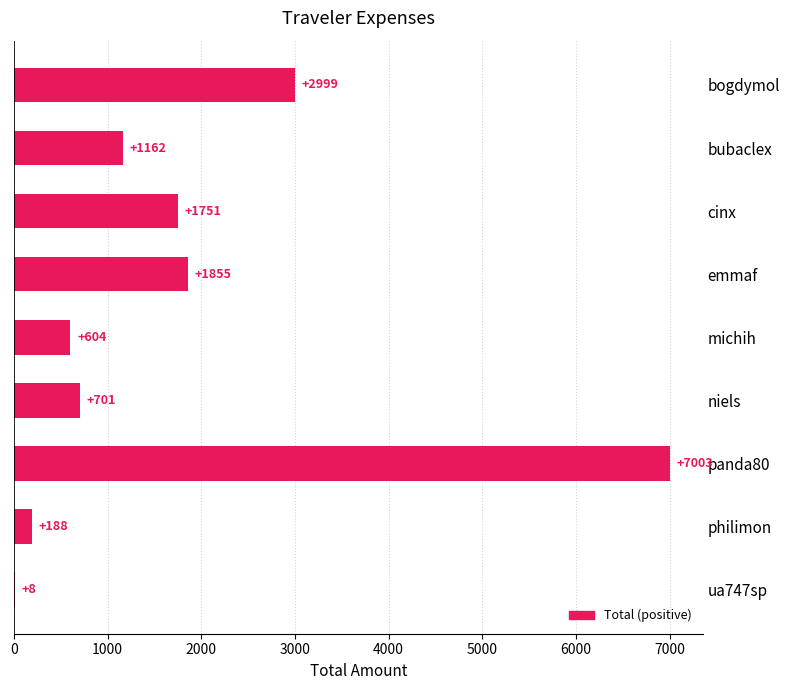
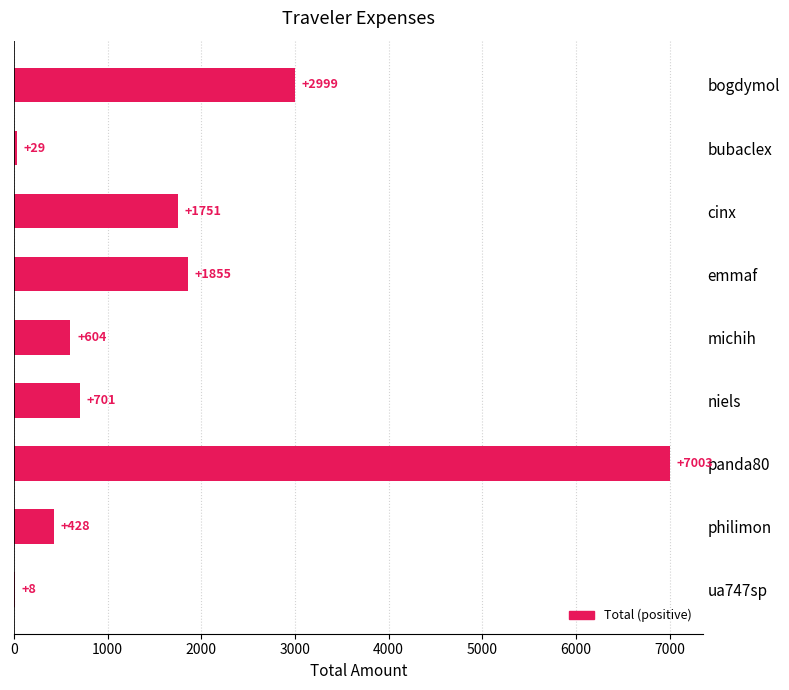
bubaclex: +1162 -> +29
philimon: +188 -> +428
